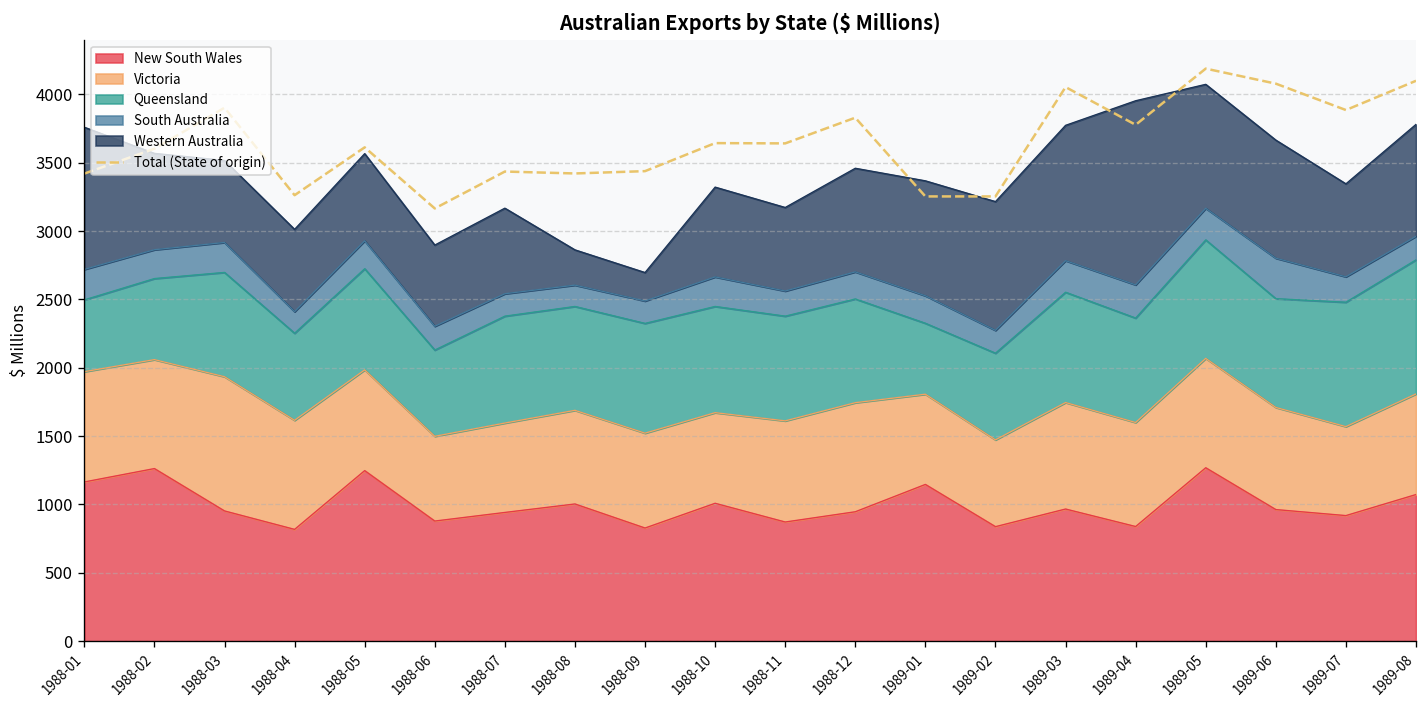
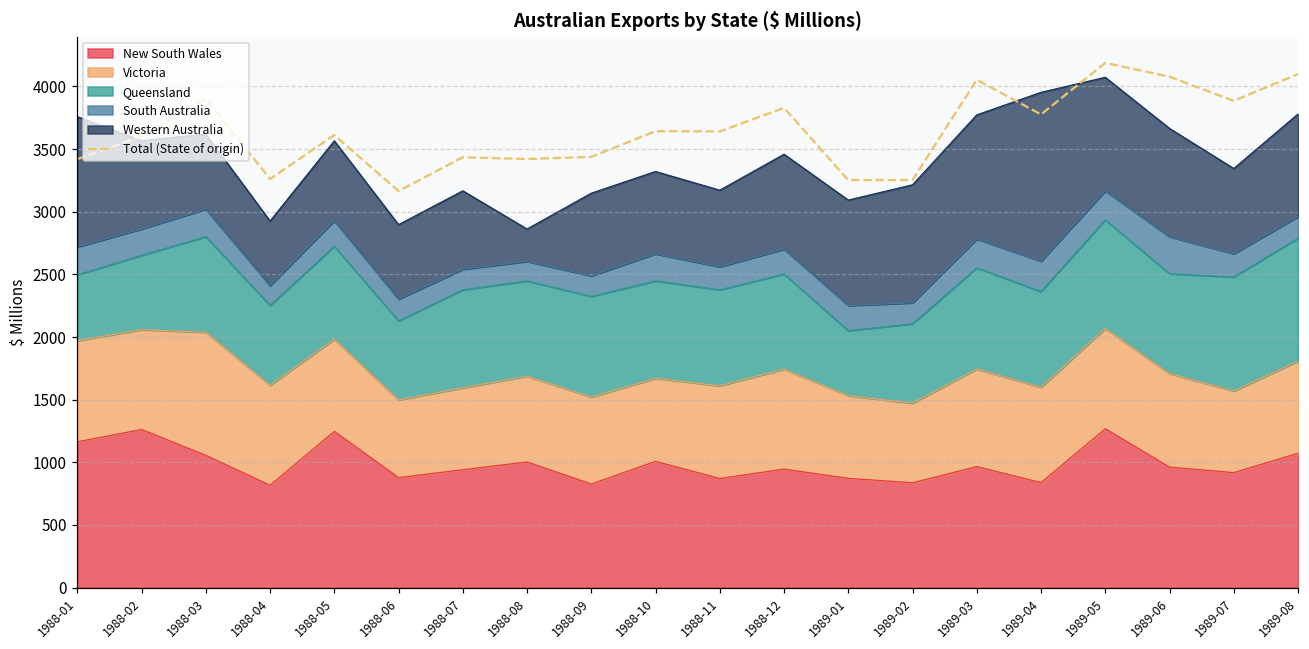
New South Wales, 1988-03: 950 -> 1060
Western Australia, 1988-04: 600 -> 520
Western Australia, 1988-09: 210 -> 660
New South Wales, 1989-01: 1150 -> 870
